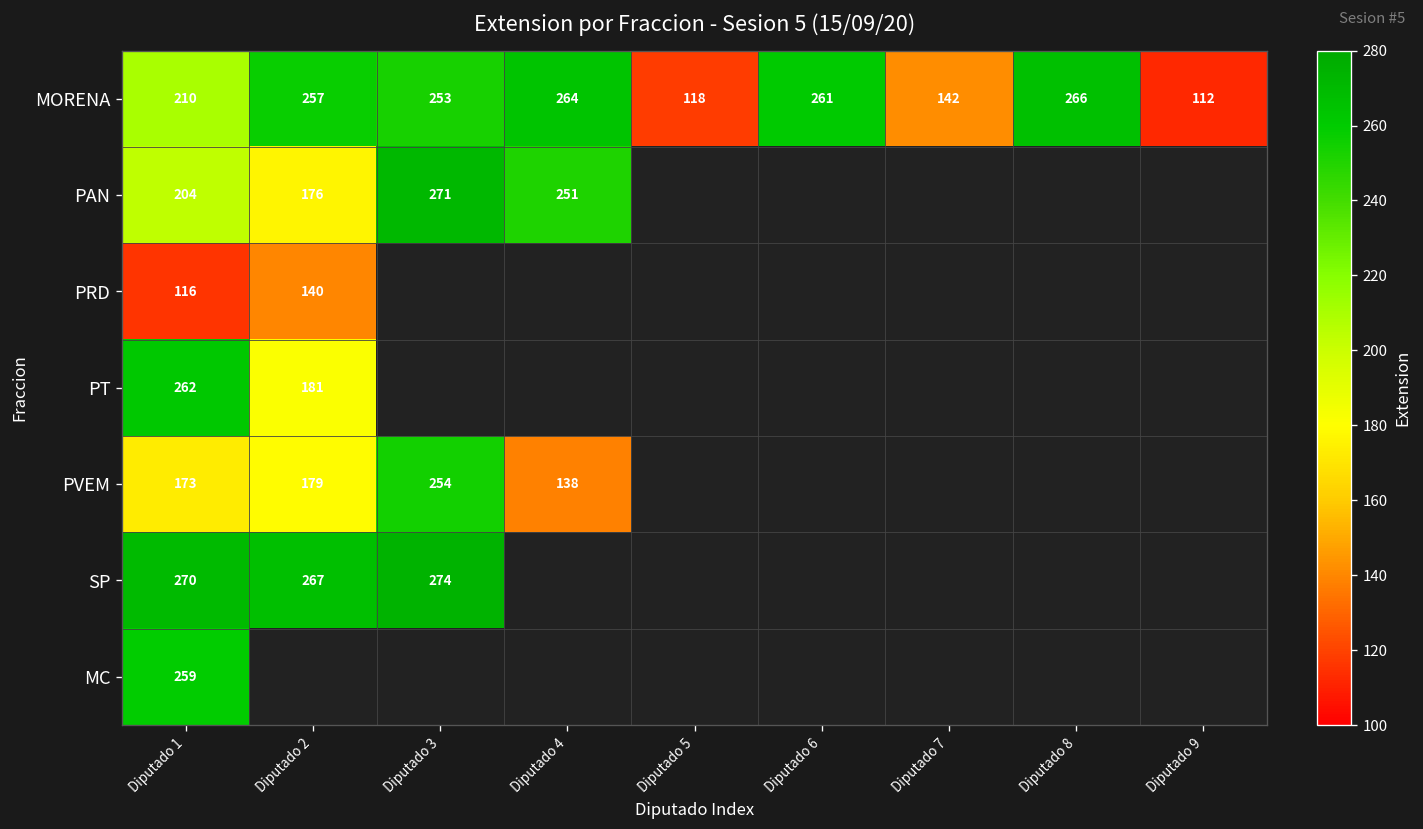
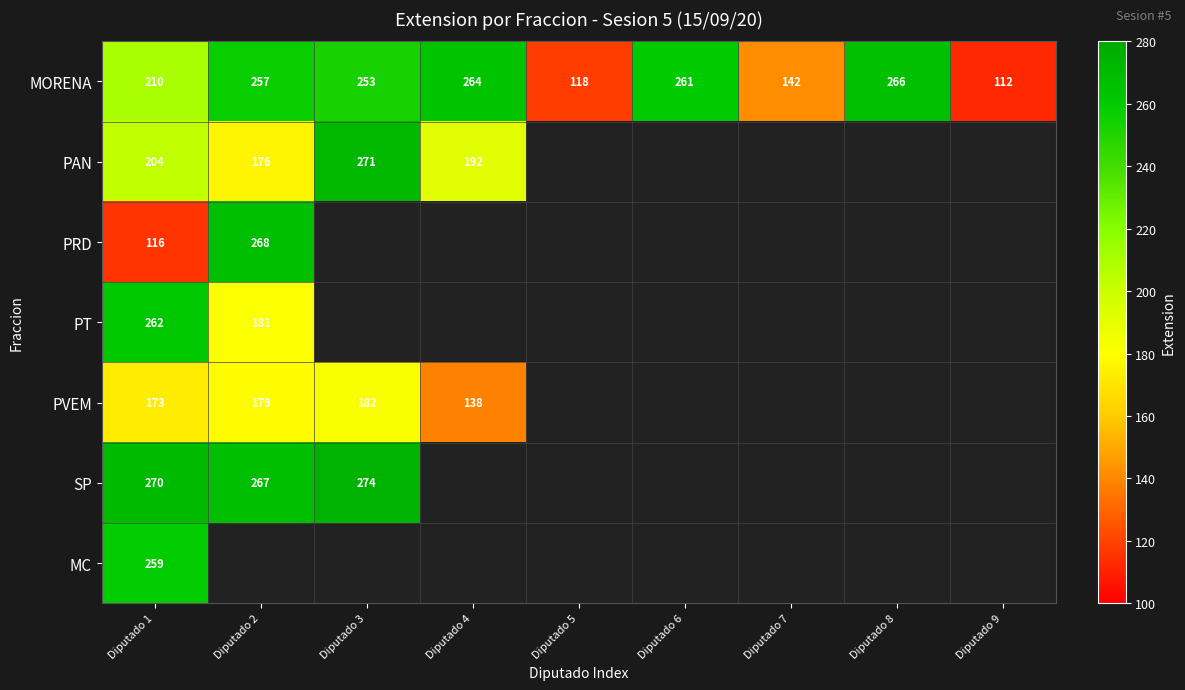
PAN, Diputado 4: 251 -> 192
PRD, Diputado 2: 140 -> 268
PVEM, Diputado 3: 254 -> 182
